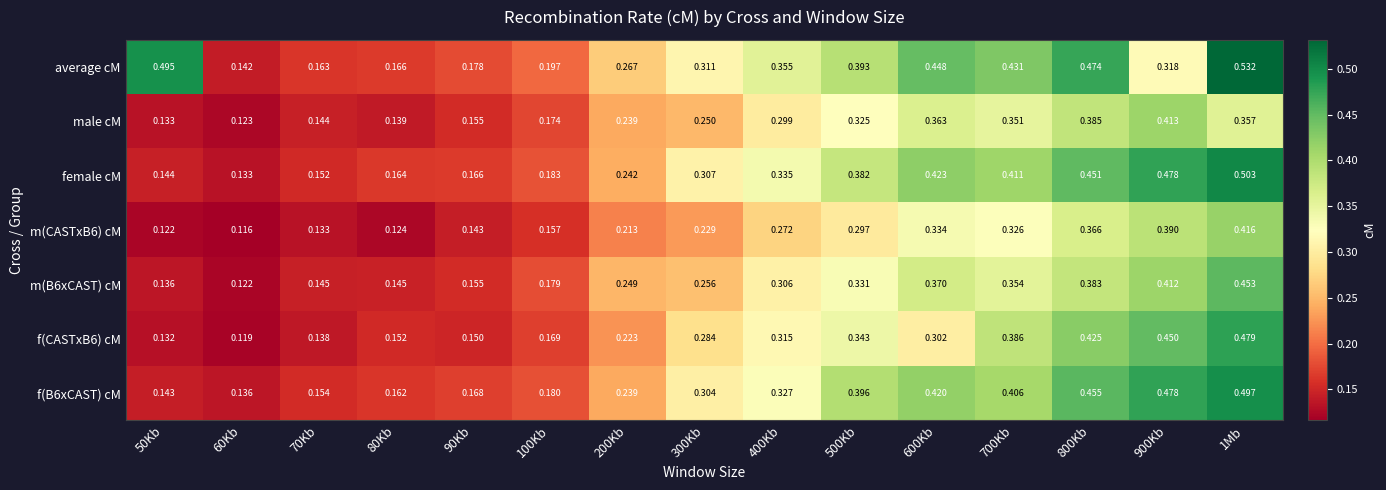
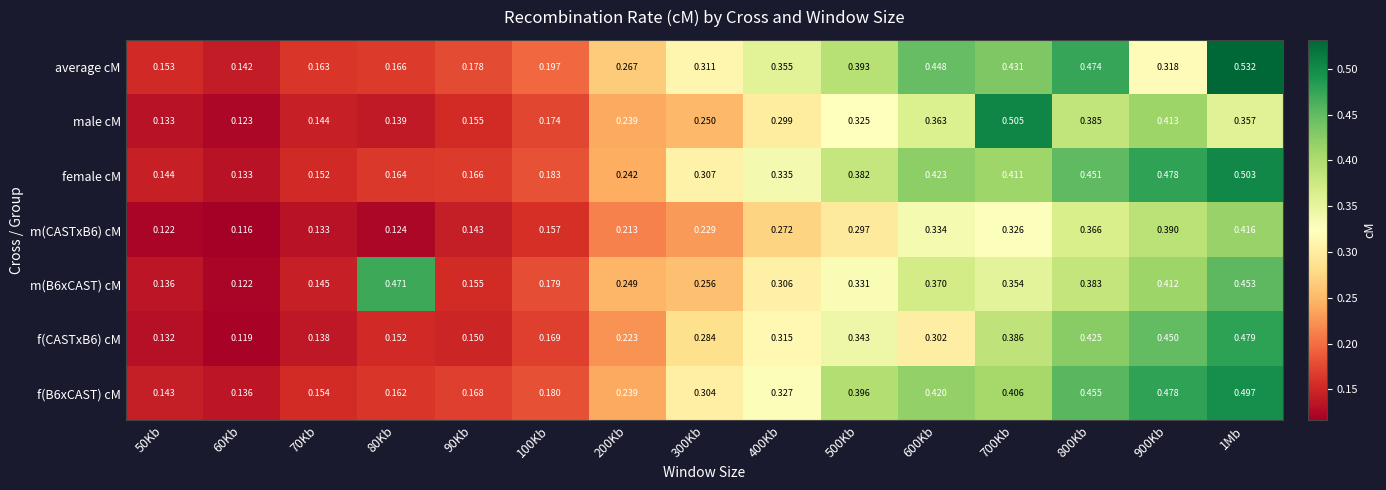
average cM, 50Kb: 0.495 -> 0.153
male cM, 700Kb: 0.351 -> 0.505
m(B6xCAST) cM, 80Kb: 0.145 -> 0.471
